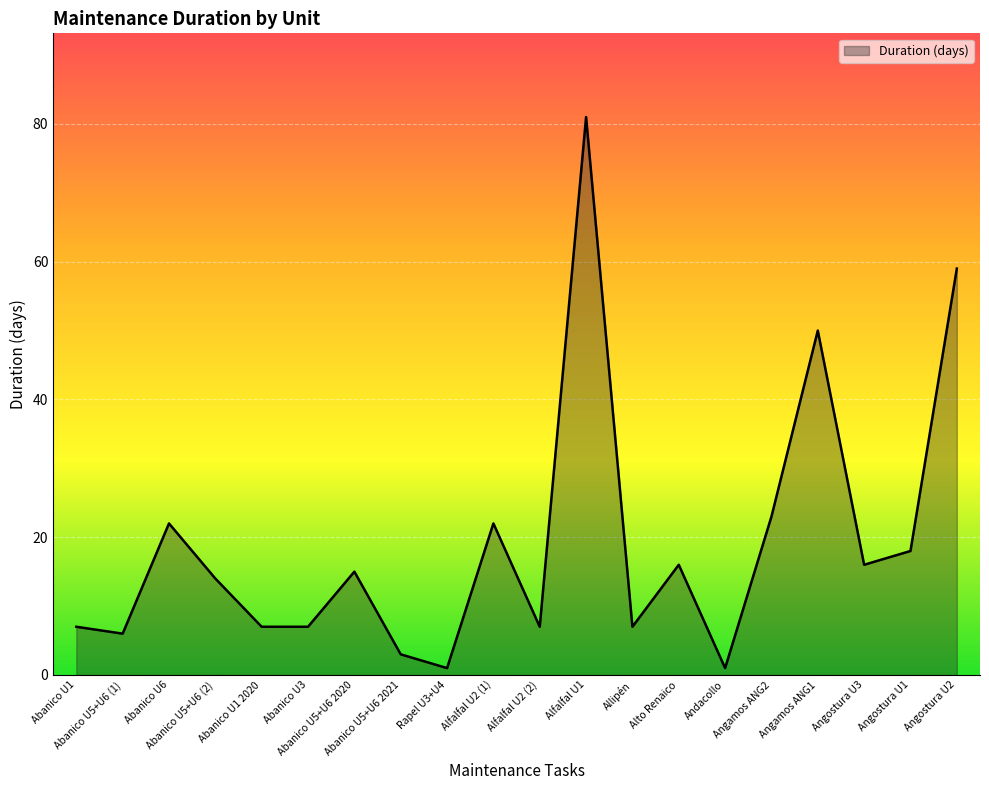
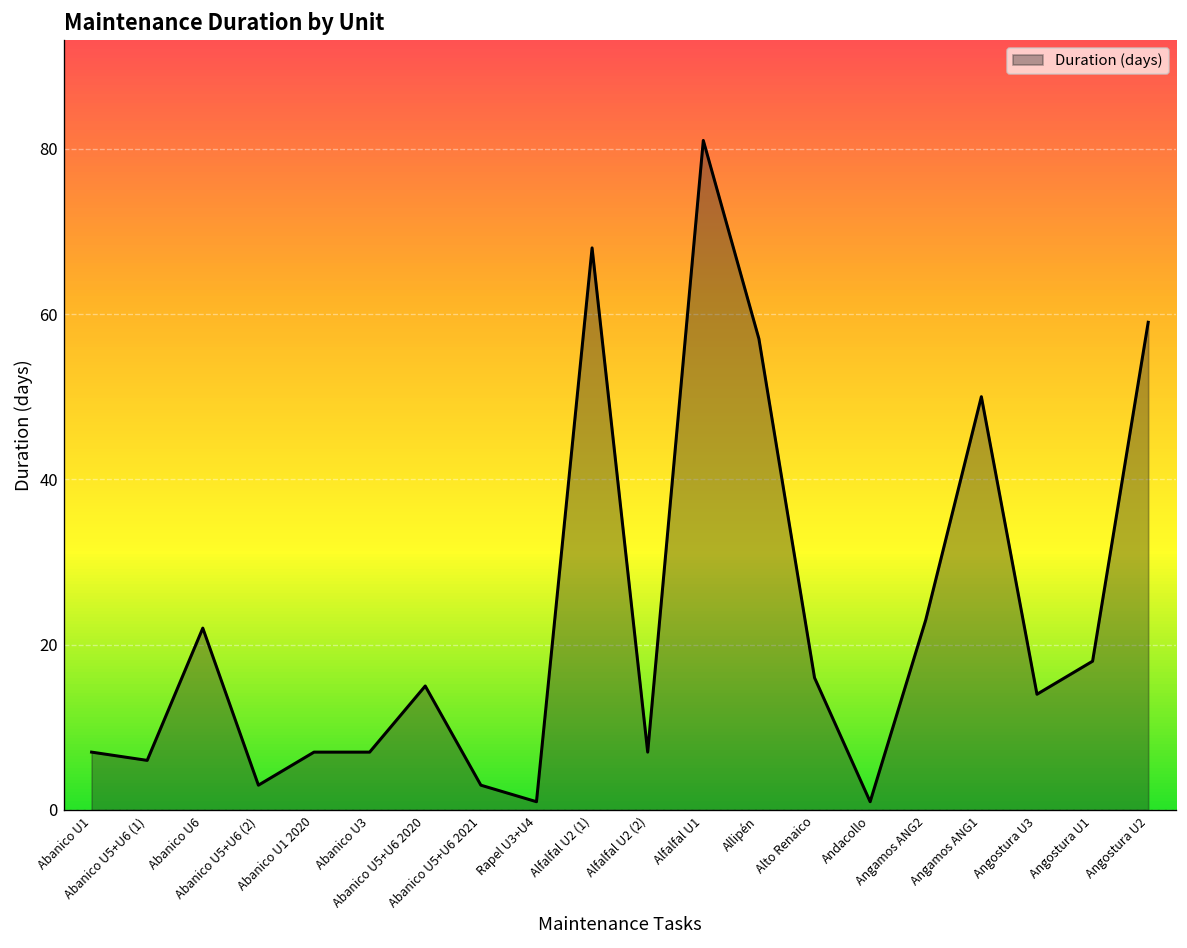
Abanico U5+U6 (2): 14 -> 3
Alfalfal U2 (1): 22 -> 68
Allipén: 7 -> 57
Angostura U3: 16 -> 14
